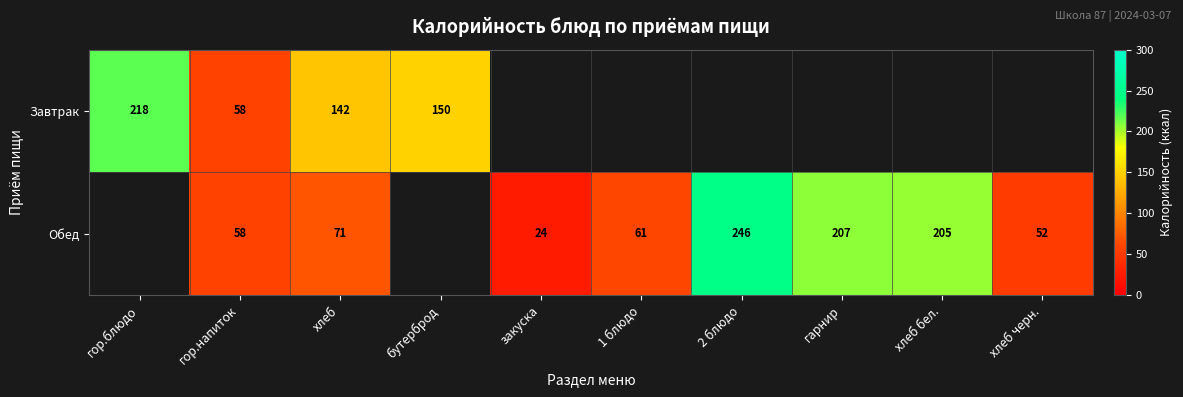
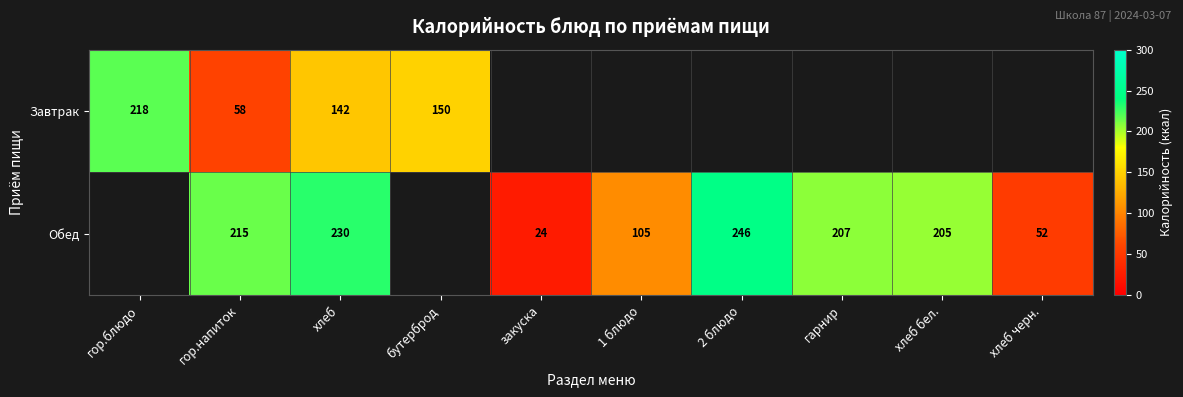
Обед, гор.напиток: 58 -> 215
Обед, хлеб: 71 -> 230
Обед, 1 блюдо: 61 -> 105
